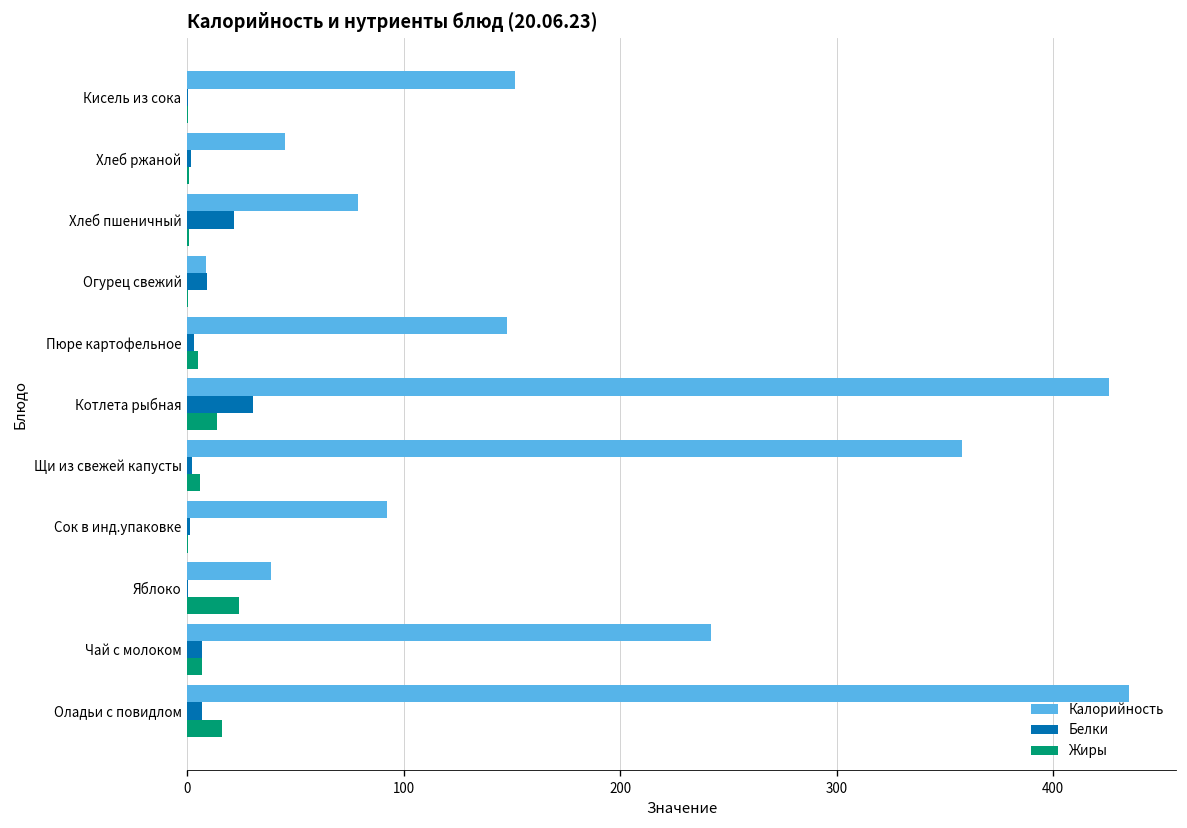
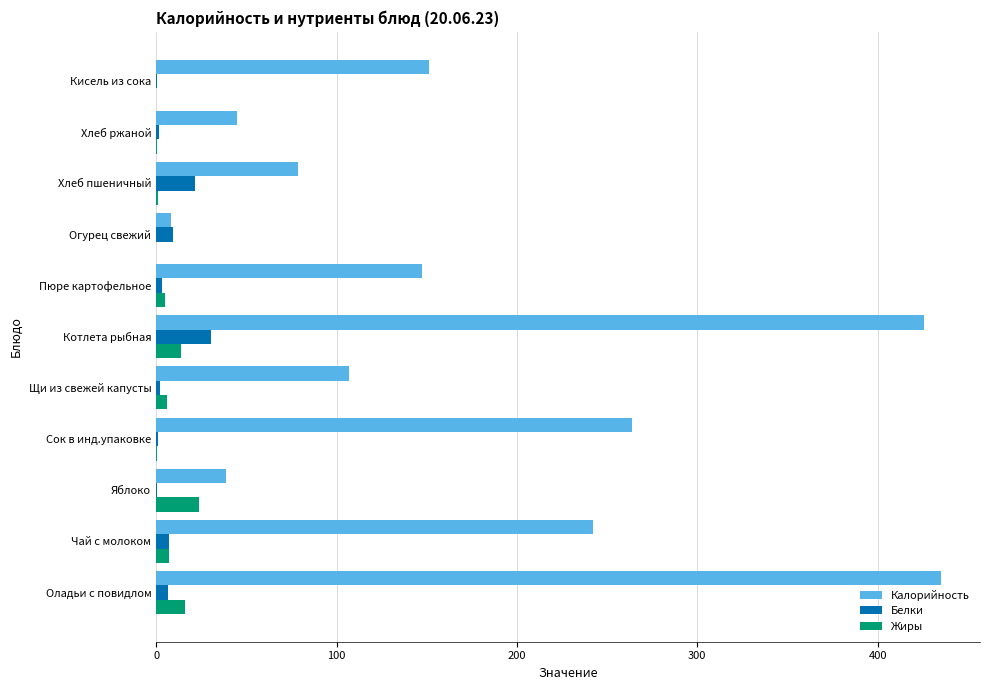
Калорийность, Щи из свежей капусты: 358 -> 107
Калорийность, Сок в инд.упаковке: 92 -> 264
